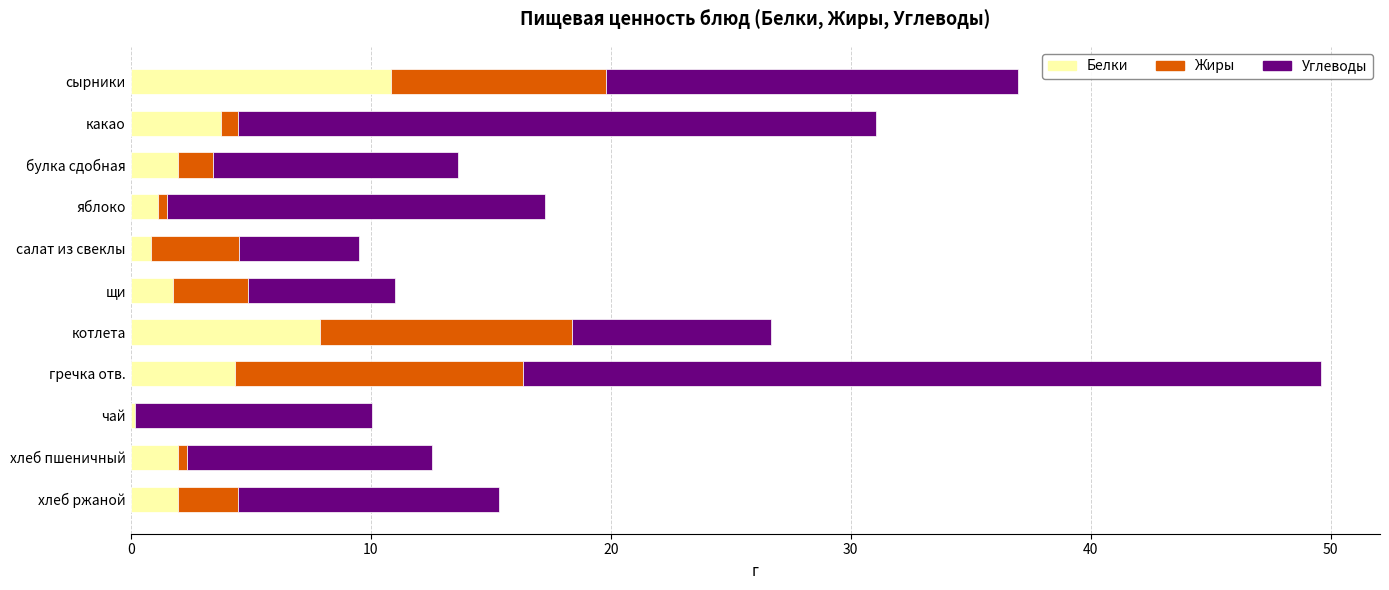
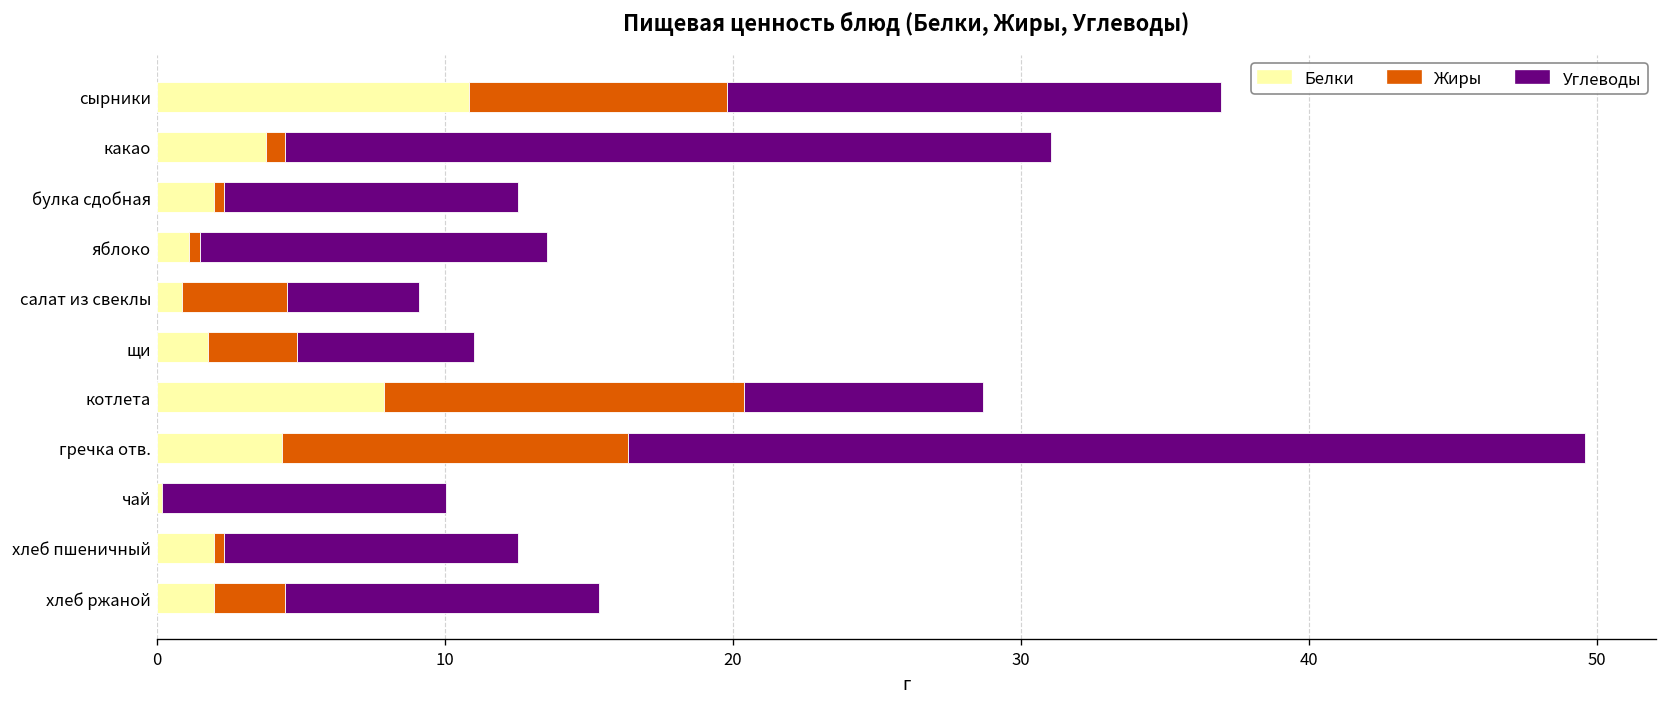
Жиры, булка сдобная: 1.5 -> 0.4
Углеводы, яблоко: 15.8 -> 12.0
Углеводы, салат из свеклы: 5.0 -> 4.6
Жиры, котлета: 10.5 -> 12.5
